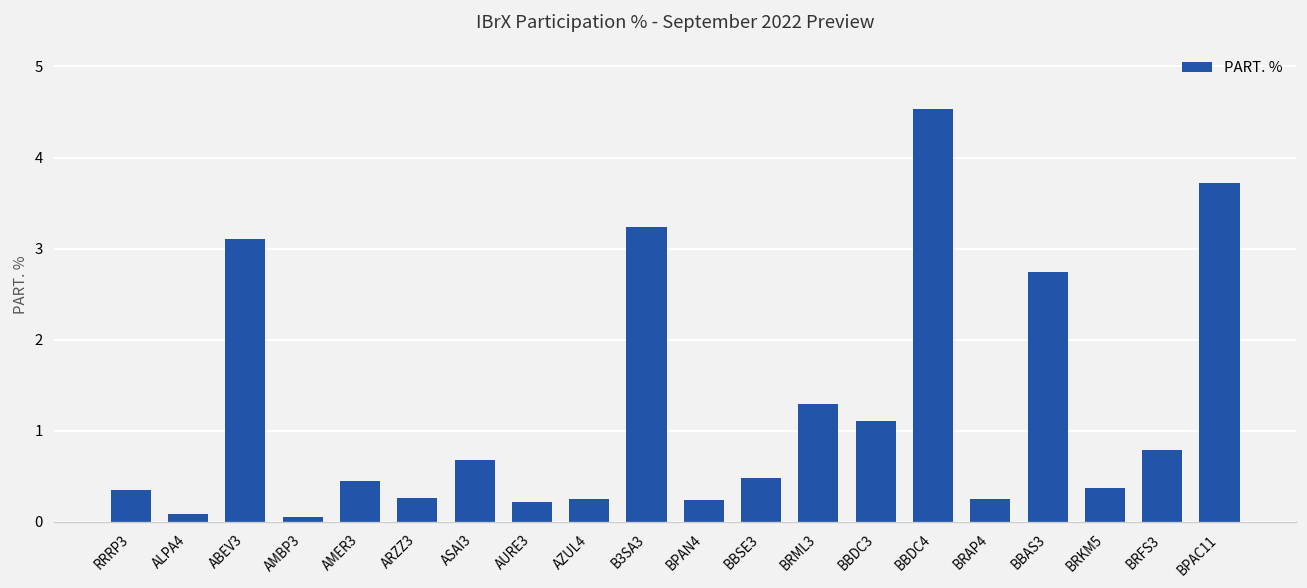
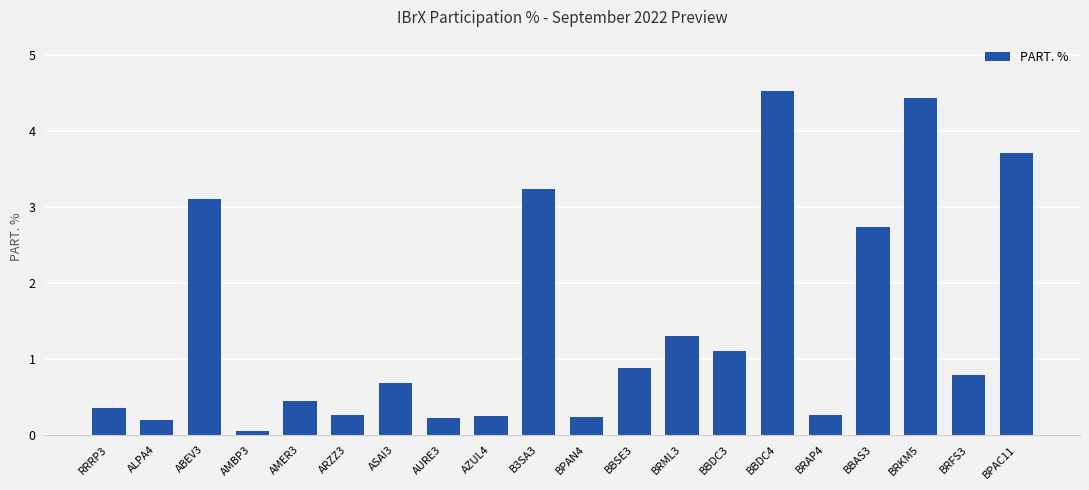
ALPA4: 0.1 -> 0.2
BBSE3: 0.5 -> 0.9
BRKM5: 0.4 -> 4.4
